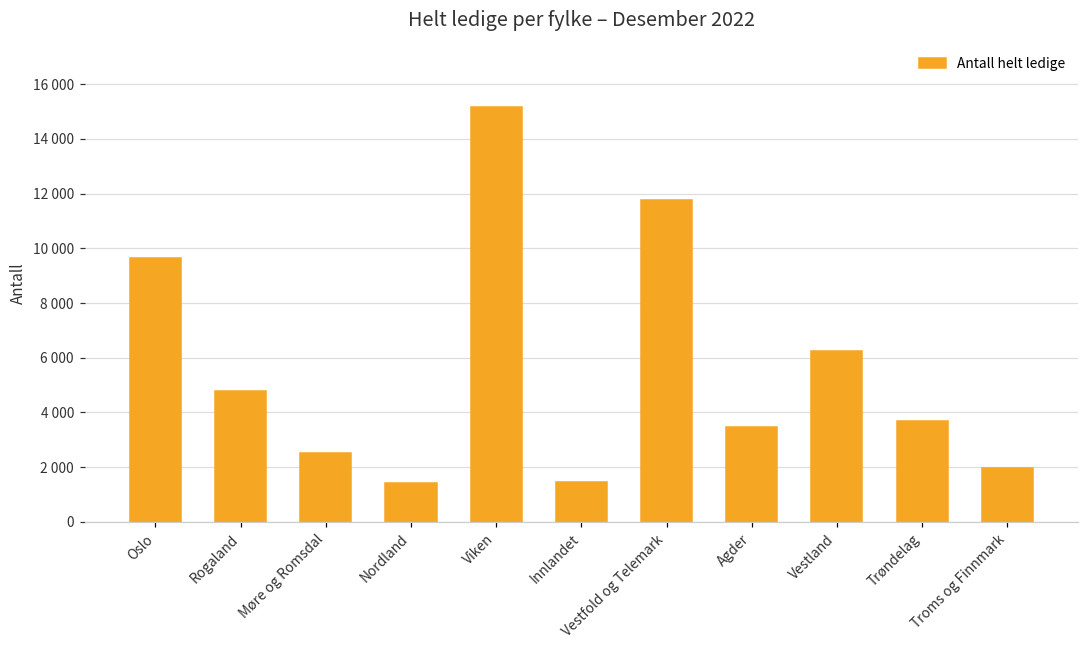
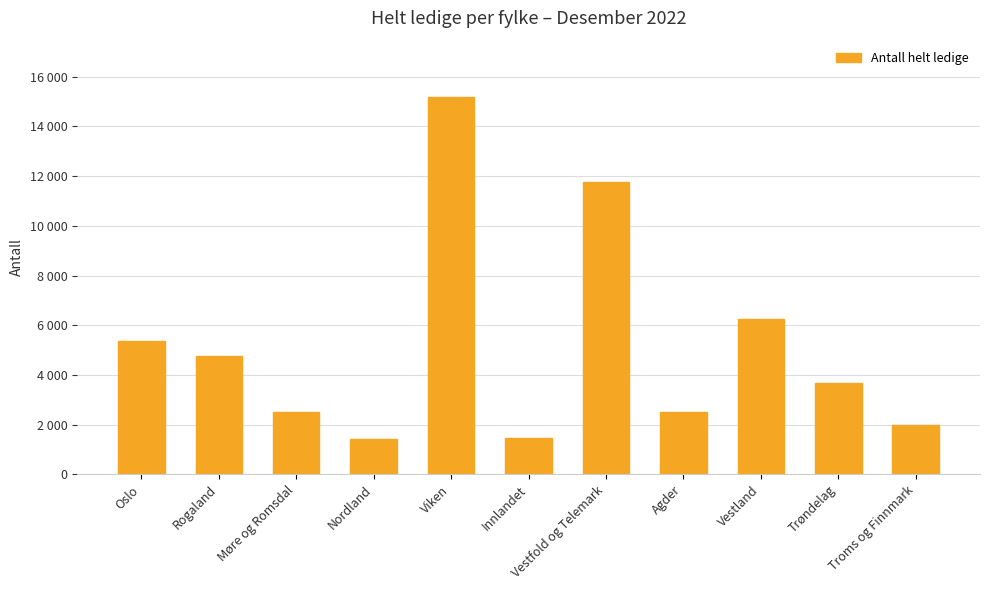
Oslo: 9700 -> 5300
Agder: 3500 -> 2500
